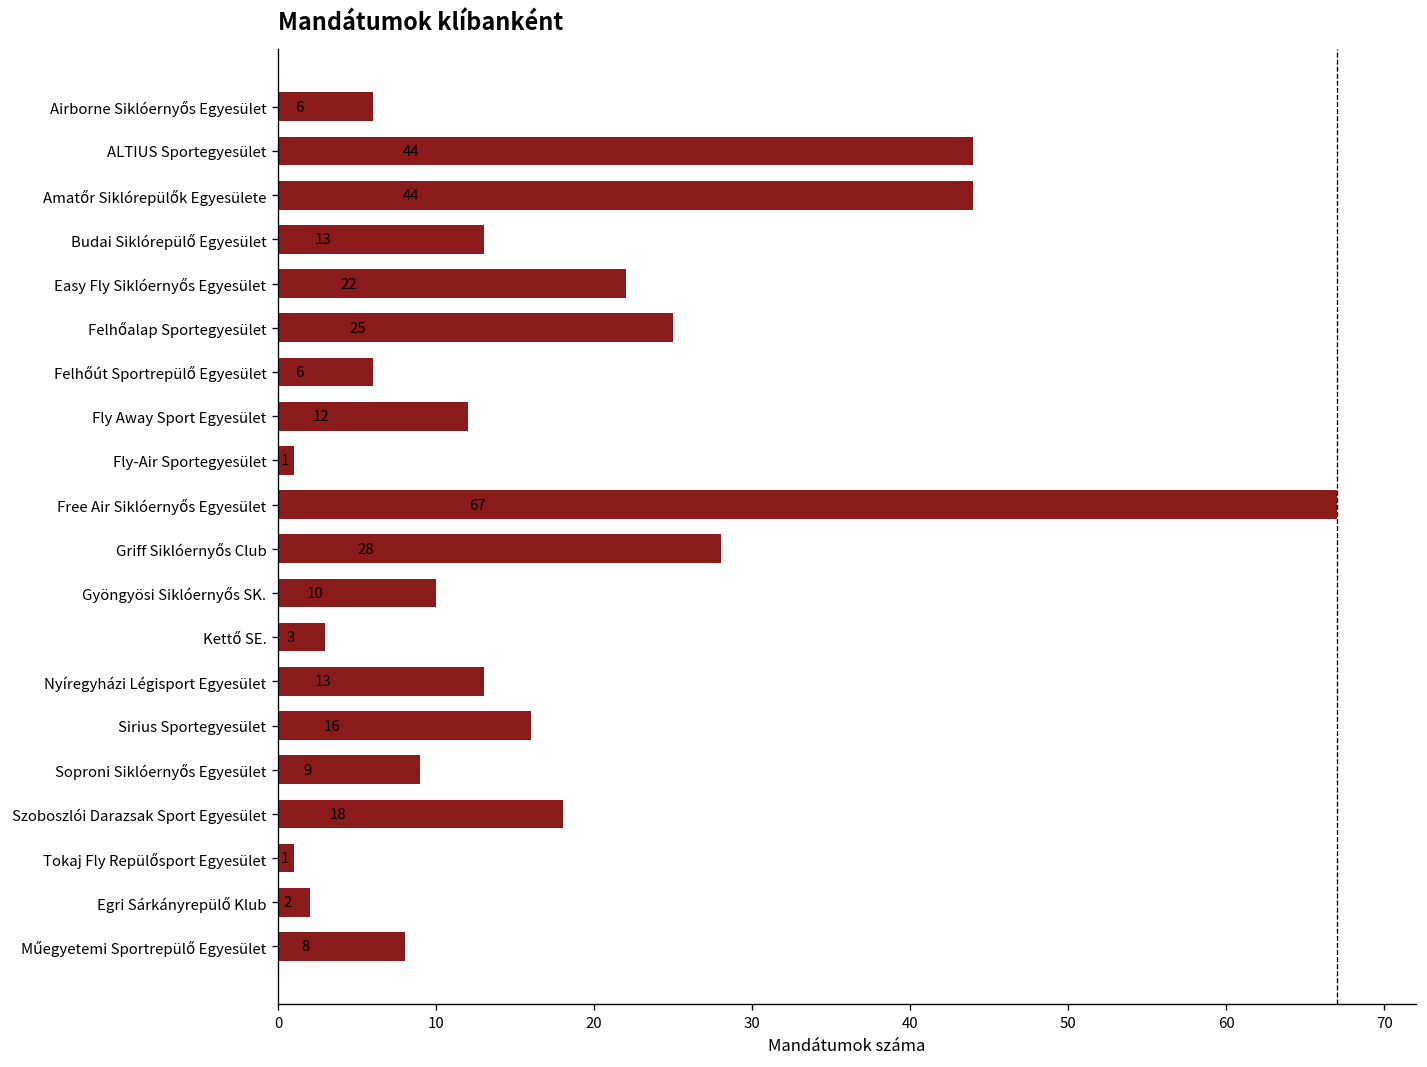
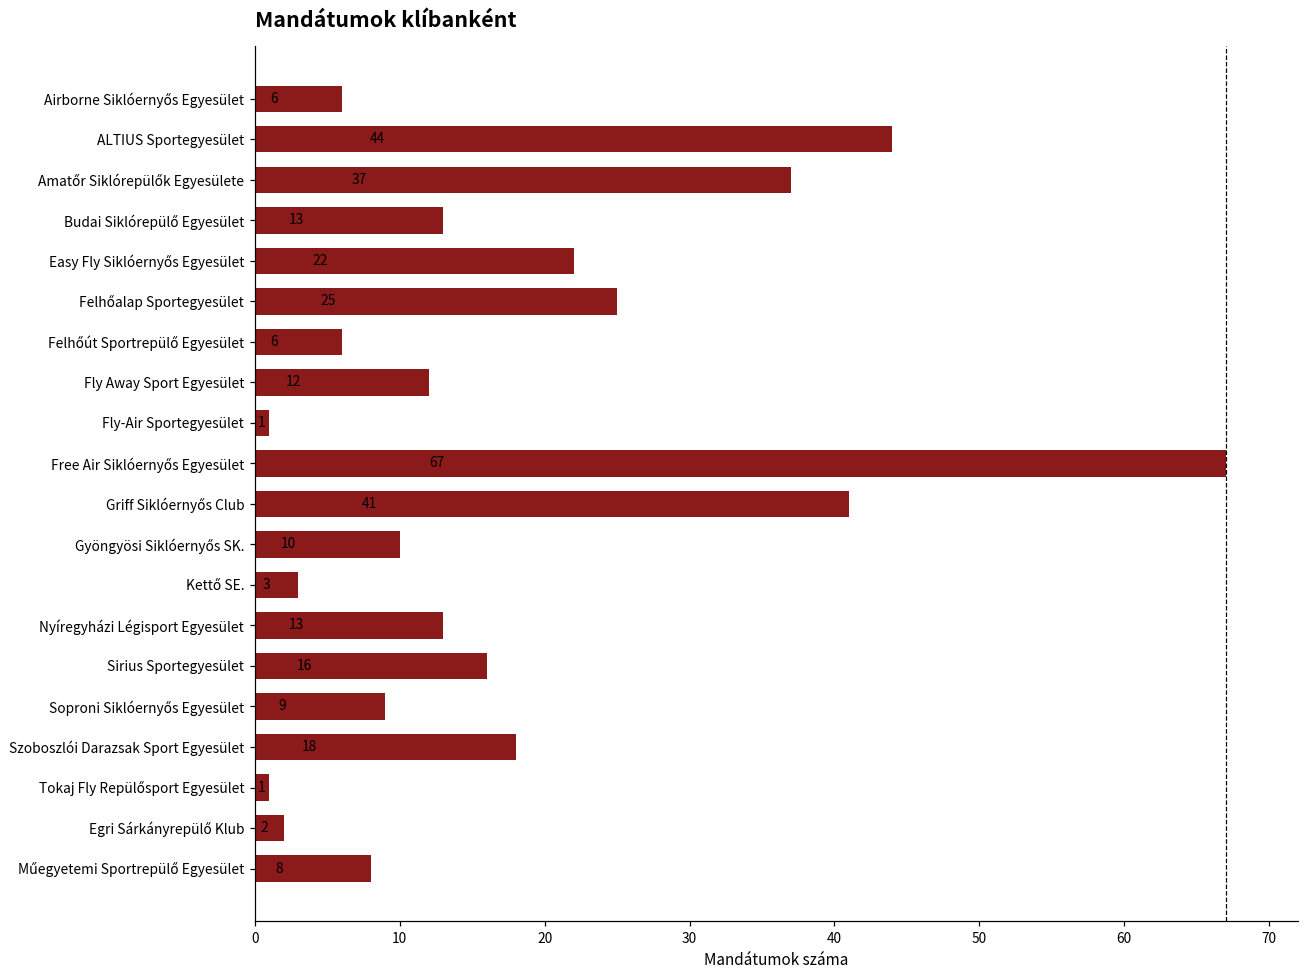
Amatőr Siklórepülők Egyesülete: 44 -> 37
Griff Siklóernyős Club: 28 -> 41
